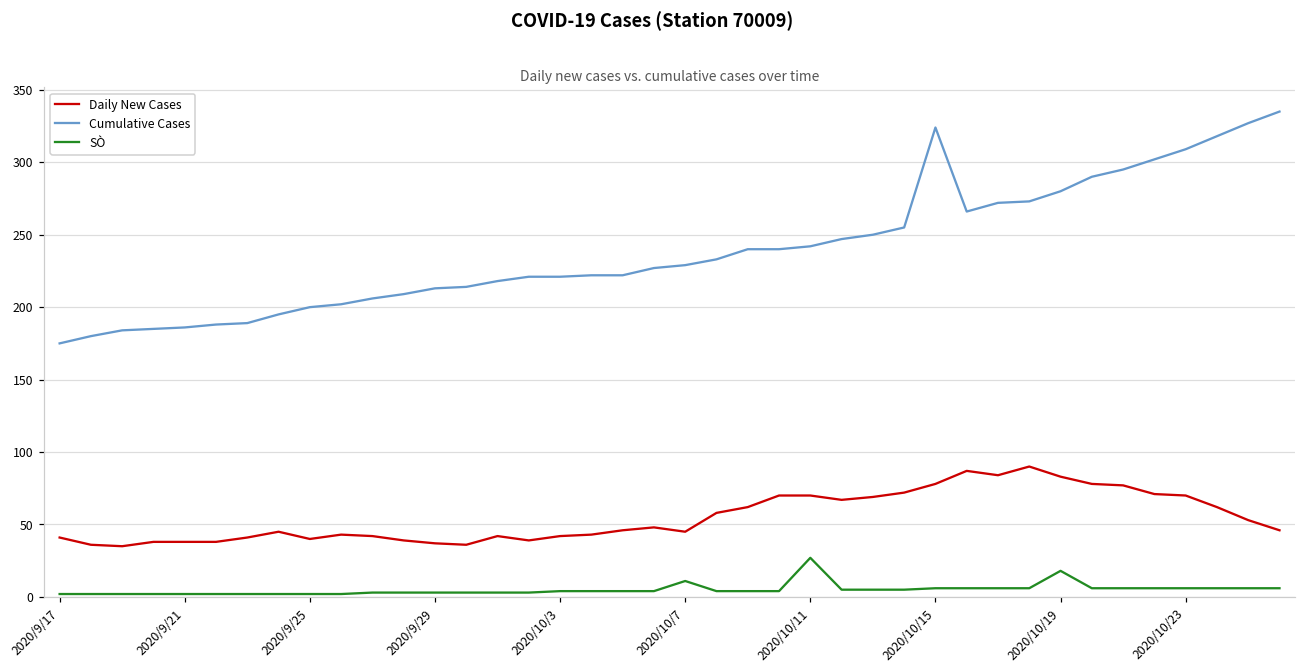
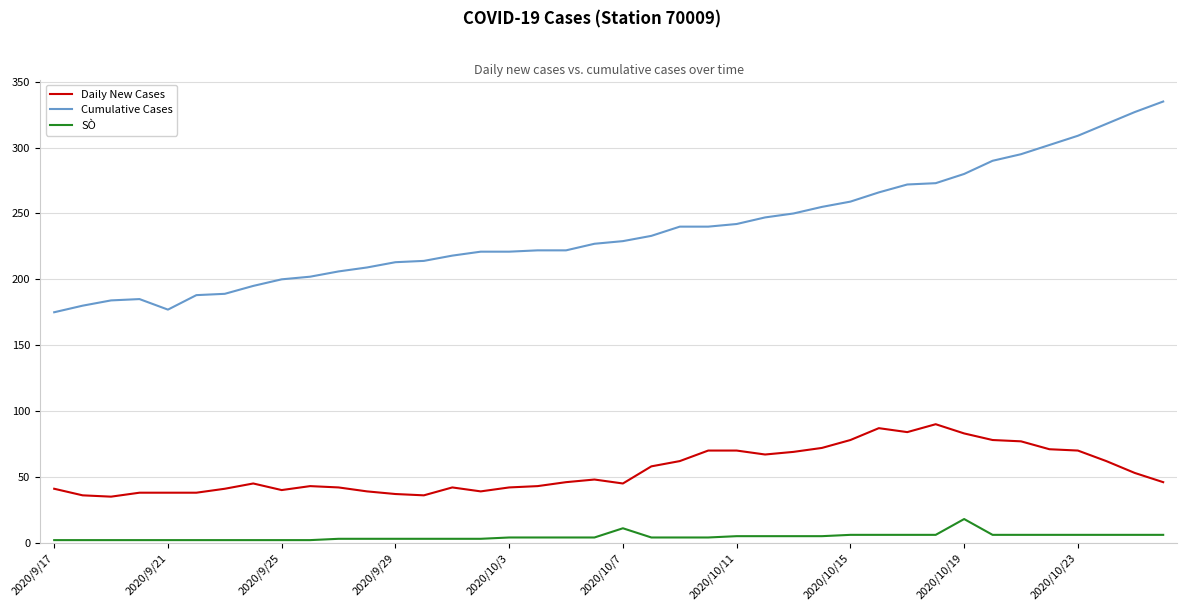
Cumulative Cases, 2020/9/21: 186 -> 177
SÒ, 2020/10/11: 27 -> 5
Cumulative Cases, 2020/10/15: 324 -> 259
